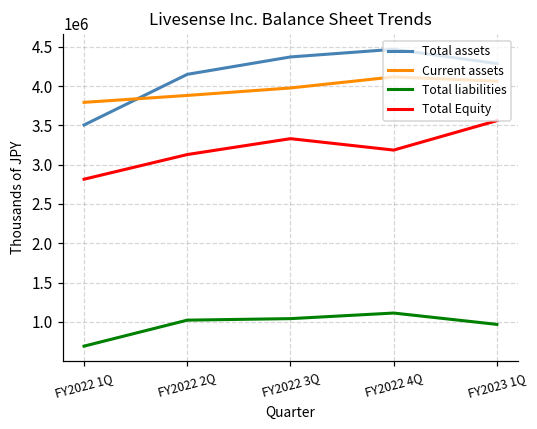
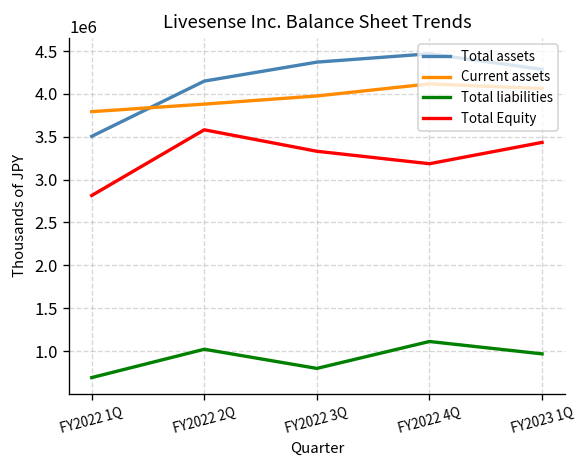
Total Equity, FY2022 2Q: 3100000 -> 3600000
Total liabilities, FY2022 3Q: 1000000 -> 800000
Total Equity, FY2023 1Q: 3600000 -> 3400000
